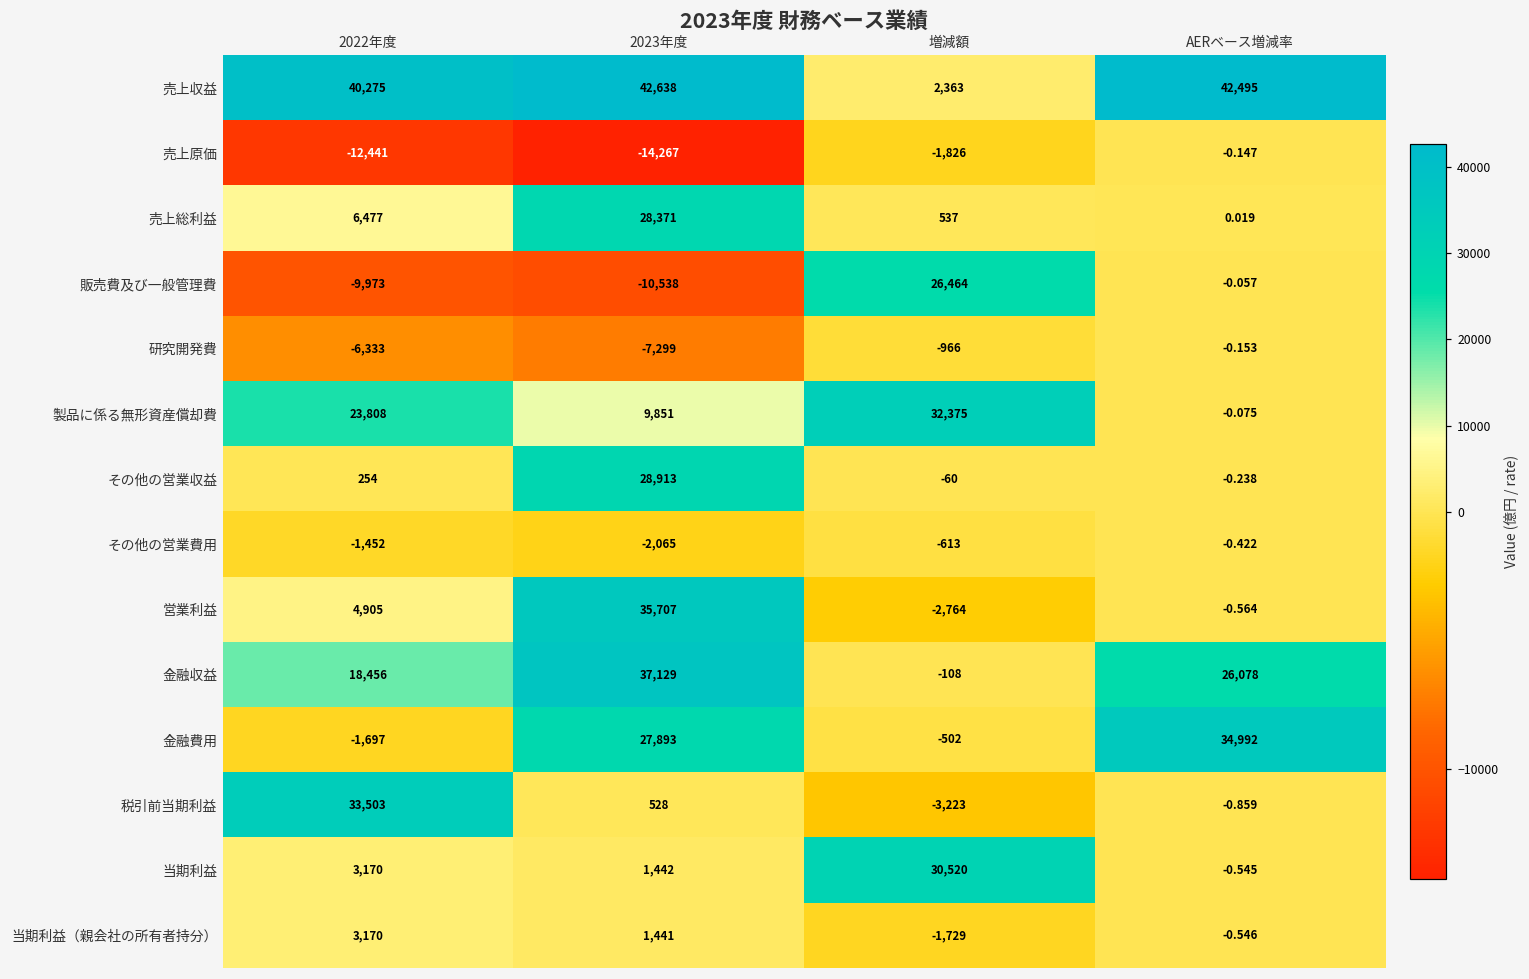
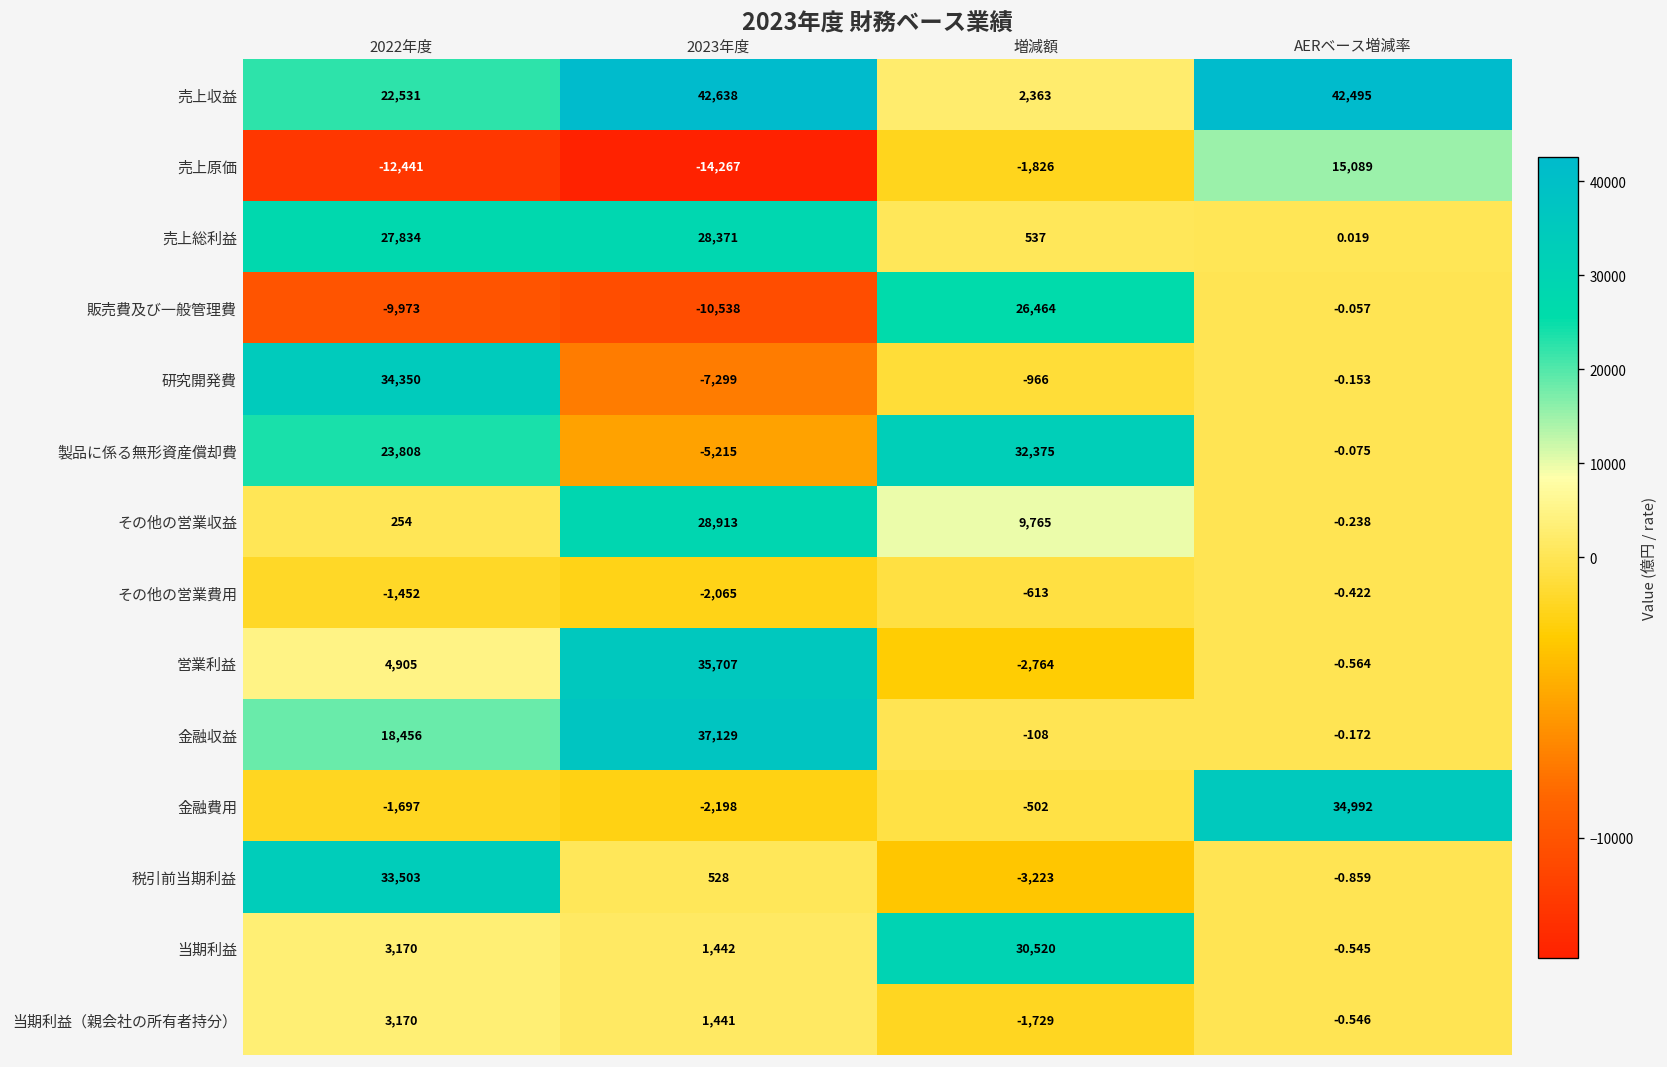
売上収益, 2022年度: 40,275 -> 22,531
売上原価, AERベース増減率: -0.147 -> 15,089
売上総利益, 2022年度: 6,477 -> 27,834
研究開発費, 2022年度: -6,333 -> 34,350
製品に係る無形資産償却費, 2023年度: 9,851 -> -5,215
その他の営業収益, 増減額: -60 -> 9,765
金融収益, AERベース増減率: 26,078 -> -0.172
金融費用, 2023年度: 27,893 -> -2,198
